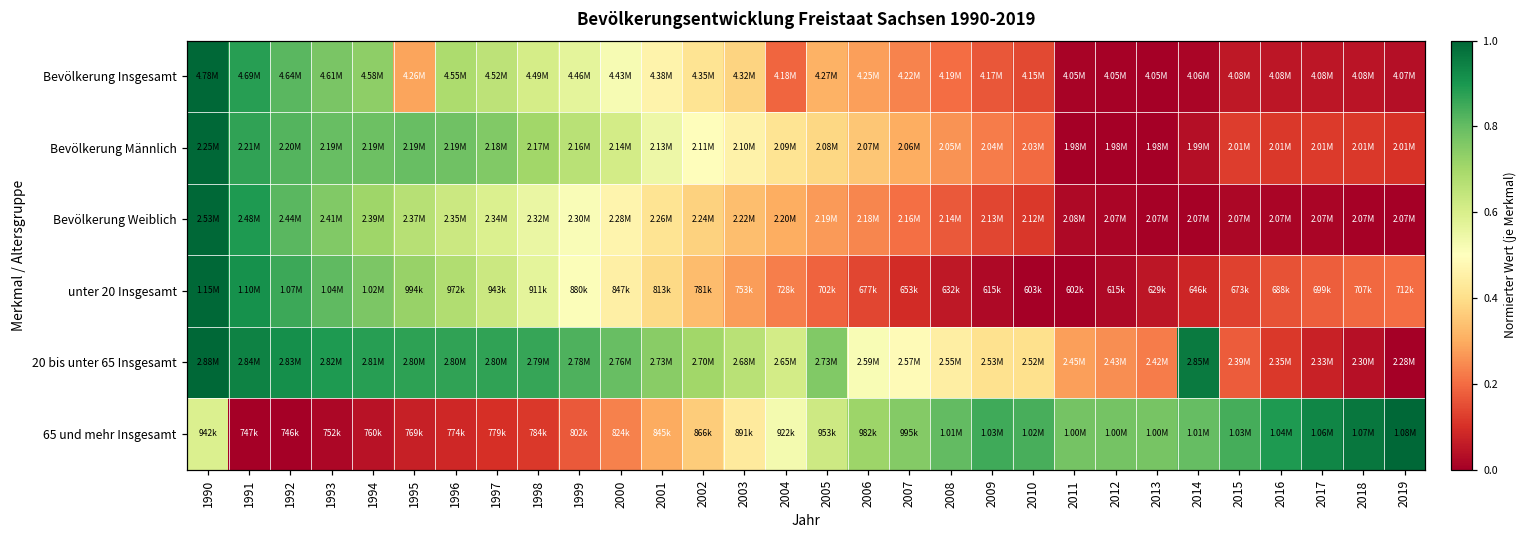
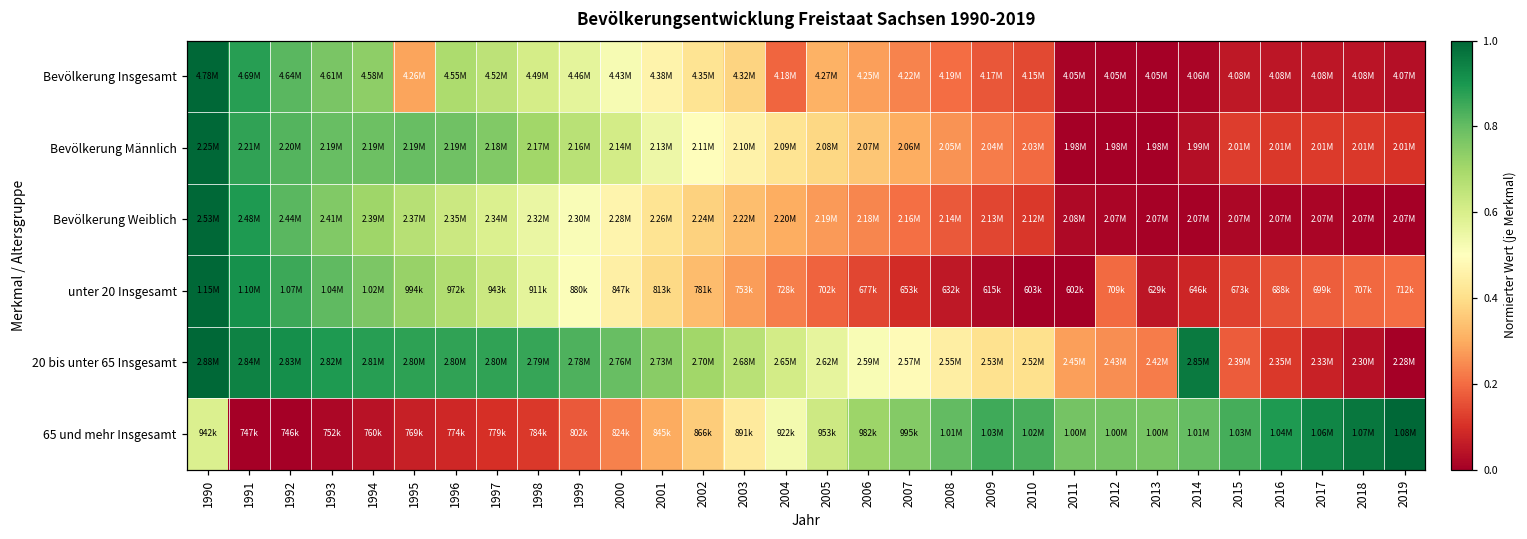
unter 20 Insgesamt, 2012: 615k -> 709k
20 bis unter 65 Insgesamt, 2005: 2.73M -> 2.62M
